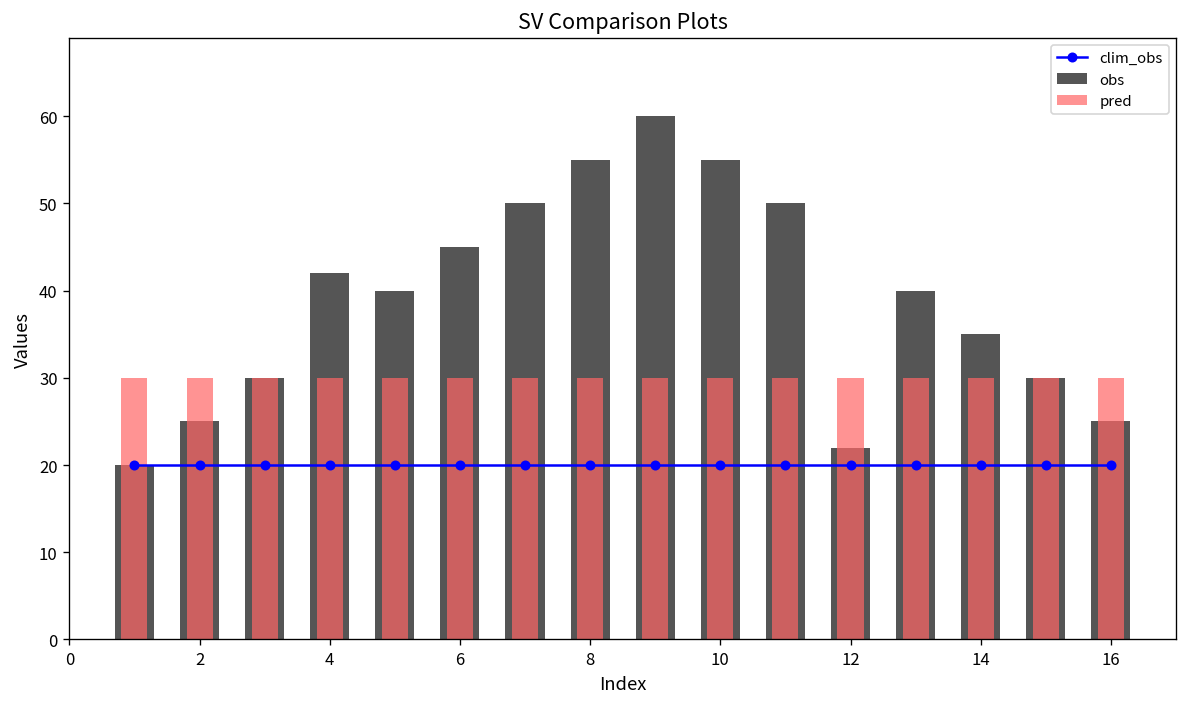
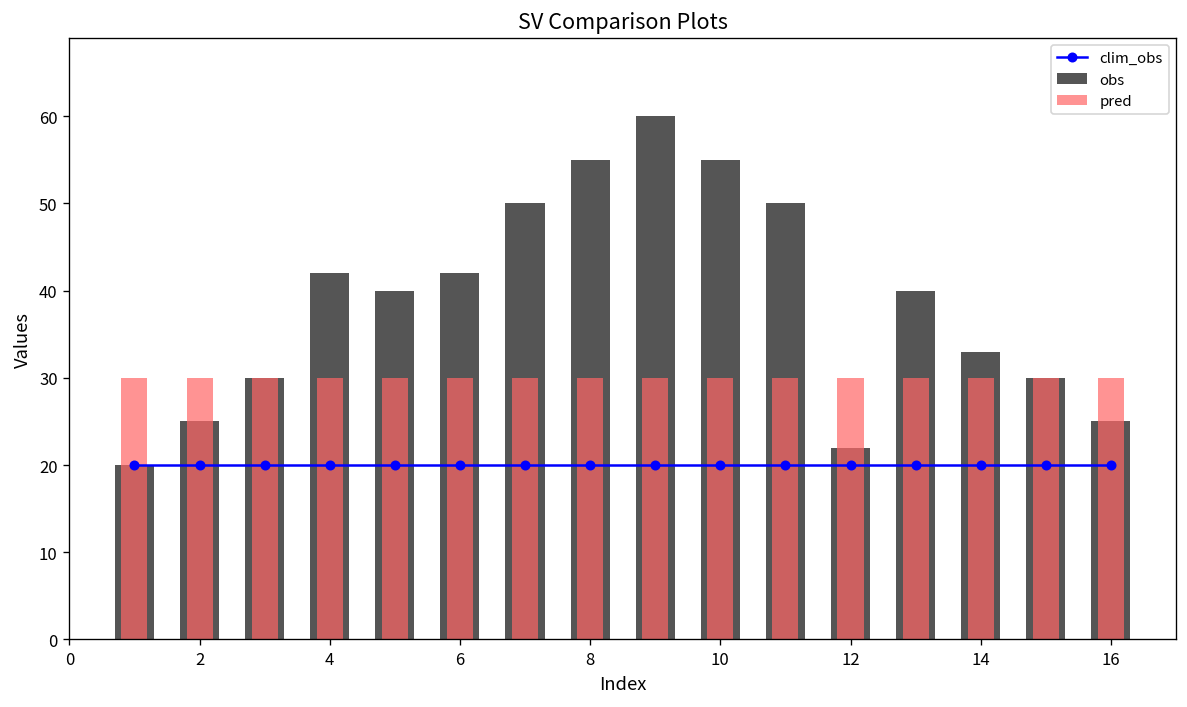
obs, 6: 45 -> 42
obs, 14: 35 -> 33
